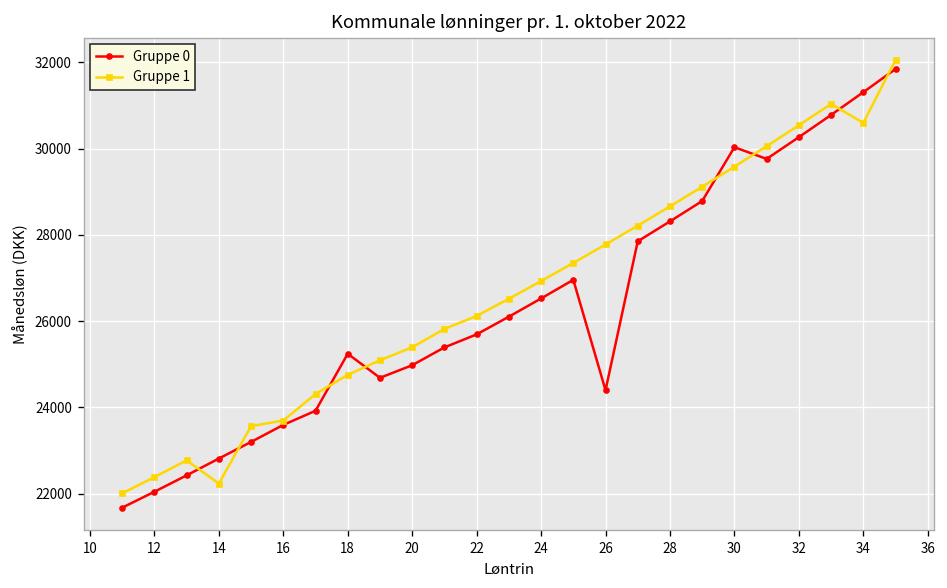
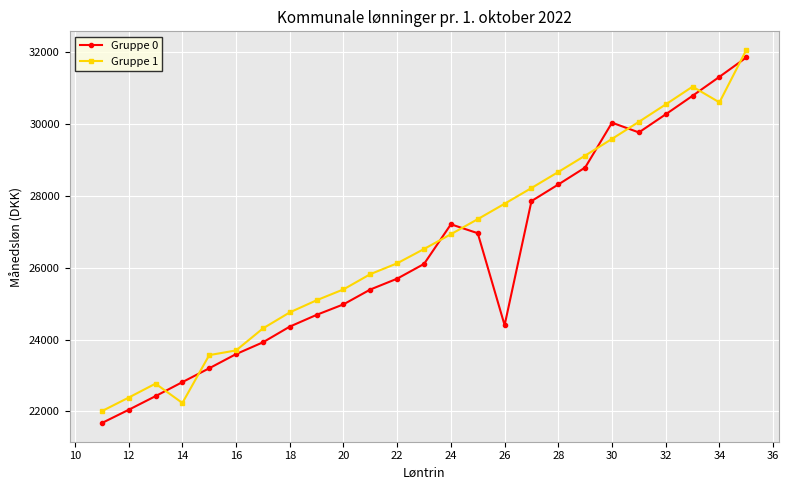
Gruppe 0, 18: 25200 -> 24400
Gruppe 0, 24: 26500 -> 27200
